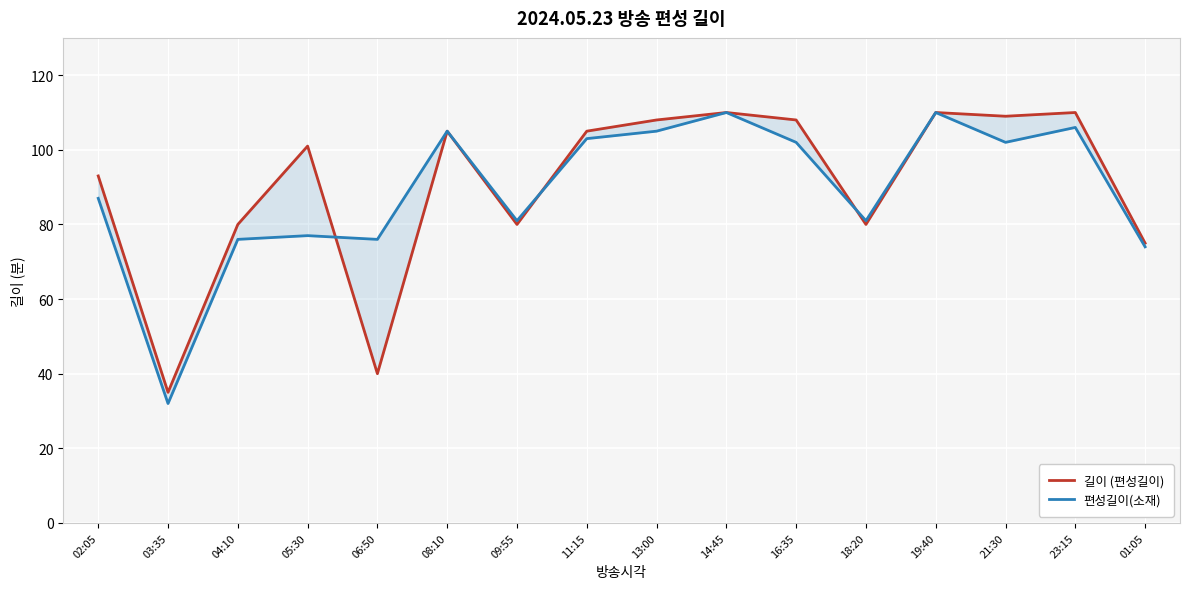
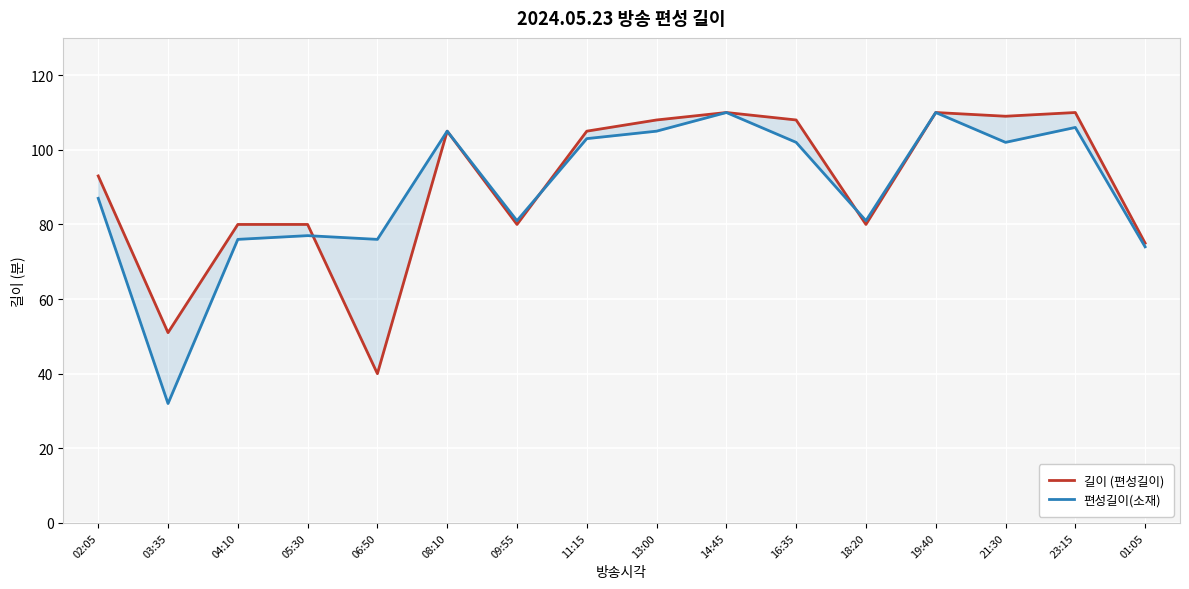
길이 (편성길이), 03:35: 35 -> 51
길이 (편성길이), 05:30: 101 -> 80
